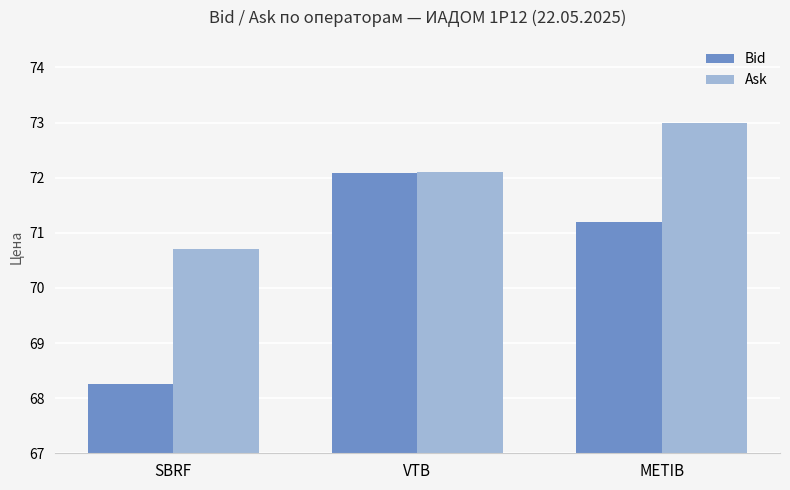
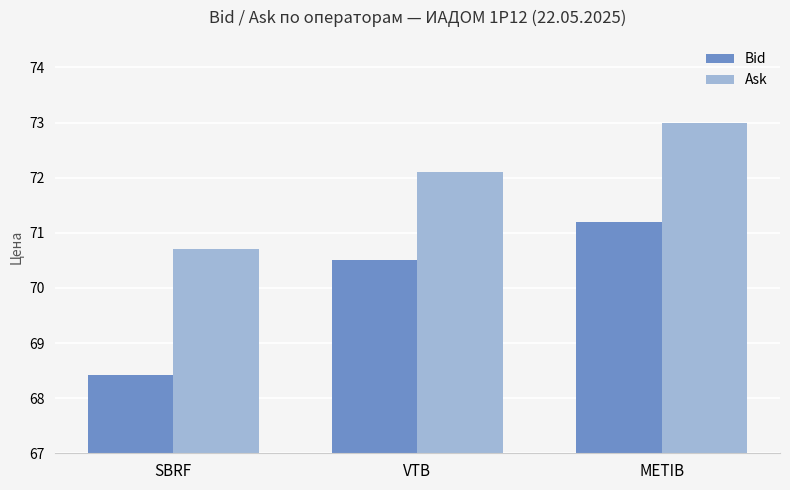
Bid, SBRF: 68.3 -> 68.4
Bid, VTB: 72.1 -> 70.5
